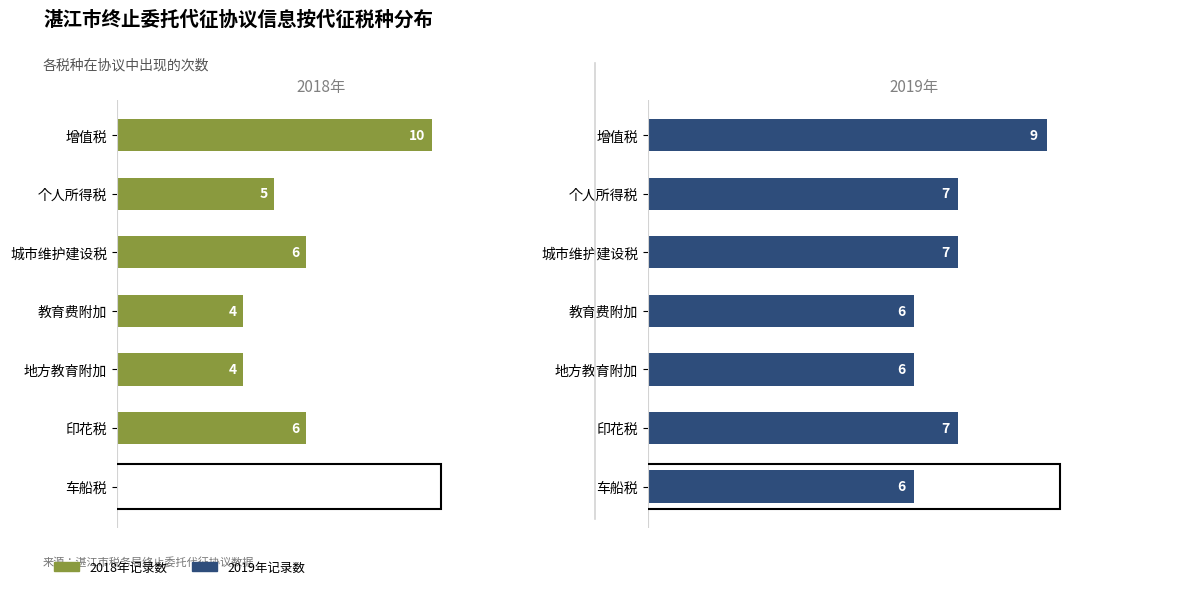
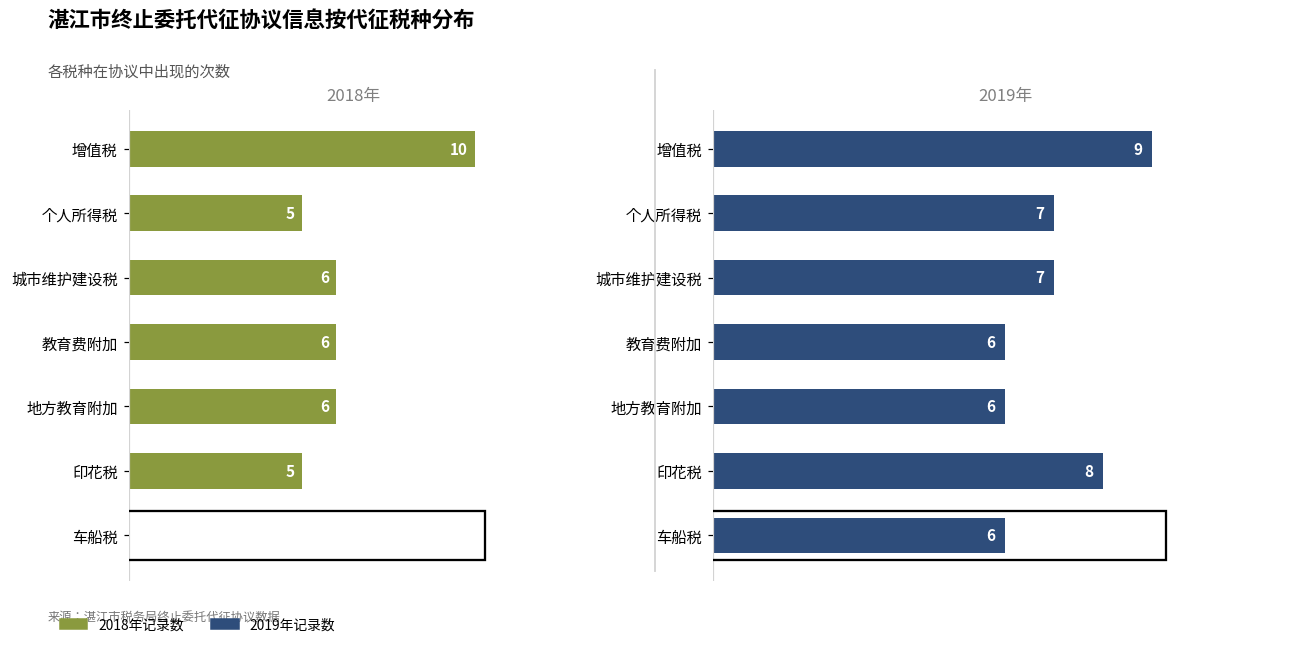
2018年, 教育费附加: 4 -> 6
2018年, 地方教育附加: 4 -> 6
2018年, 印花税: 6 -> 5
2019年, 印花税: 7 -> 8
